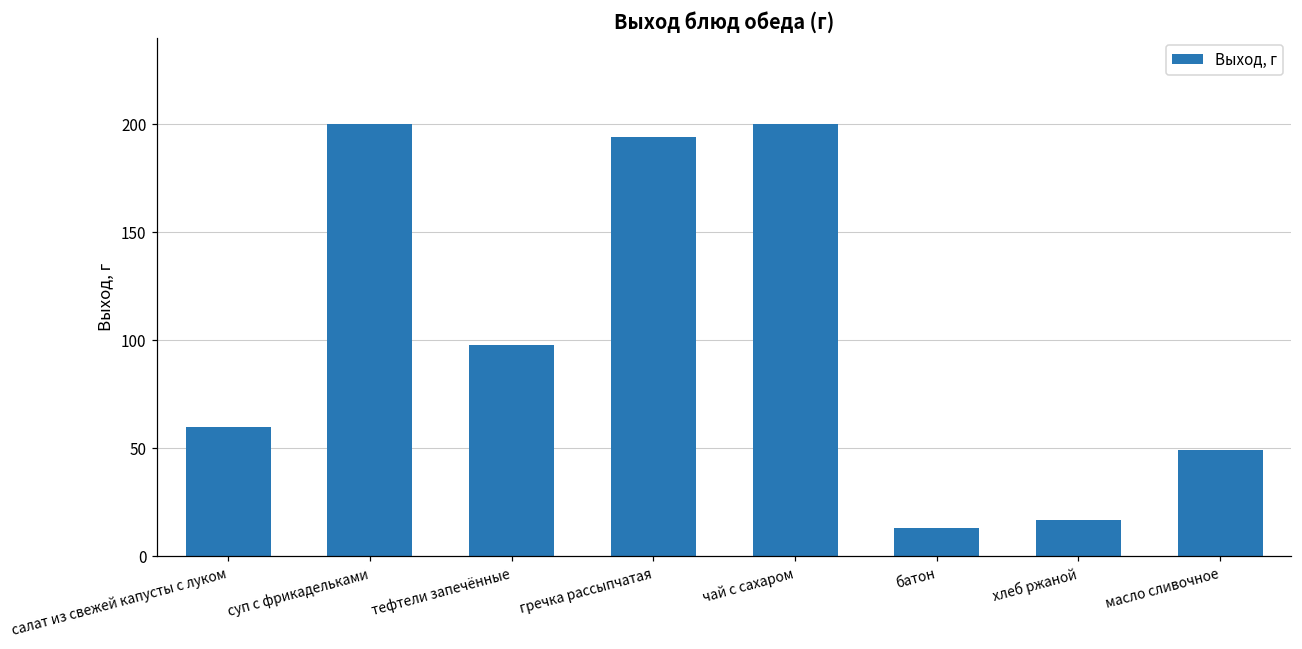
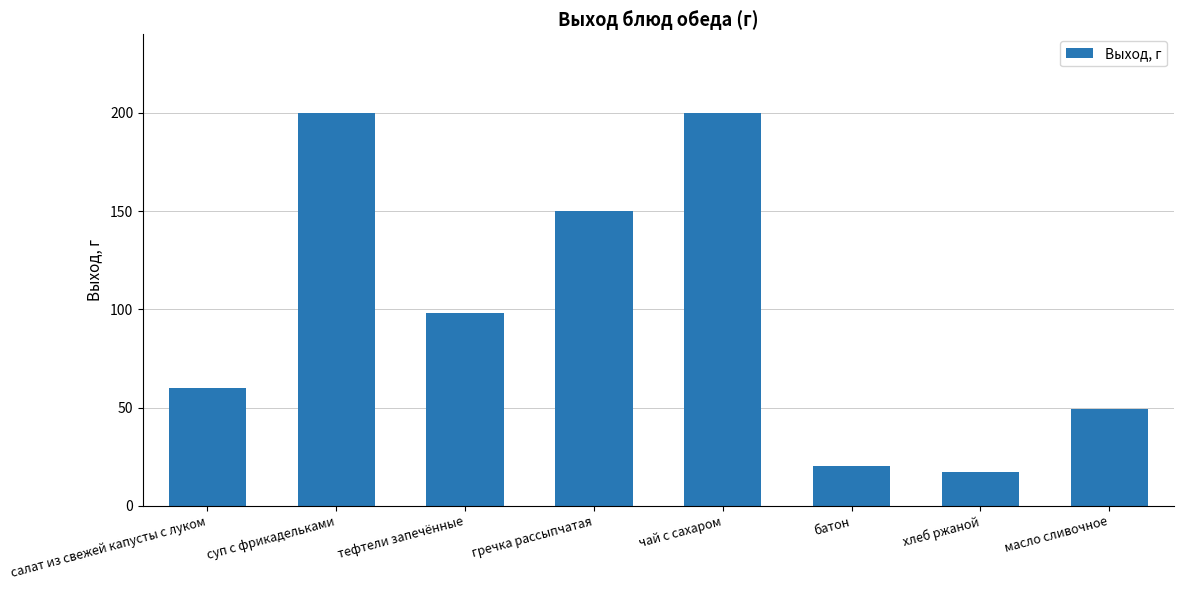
гречка рассыпчатая: 194 -> 150
батон: 13 -> 20
